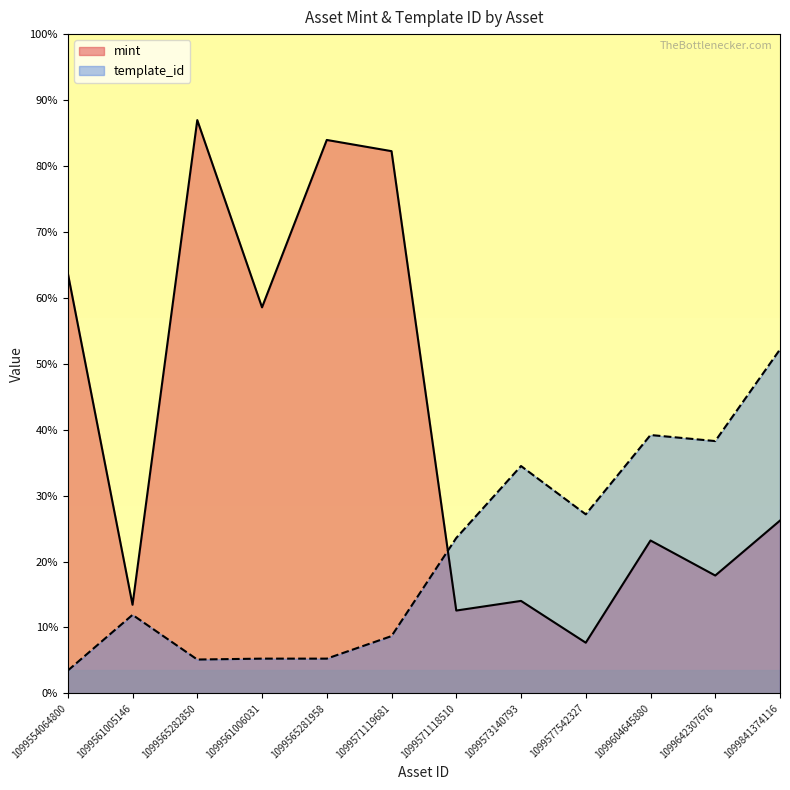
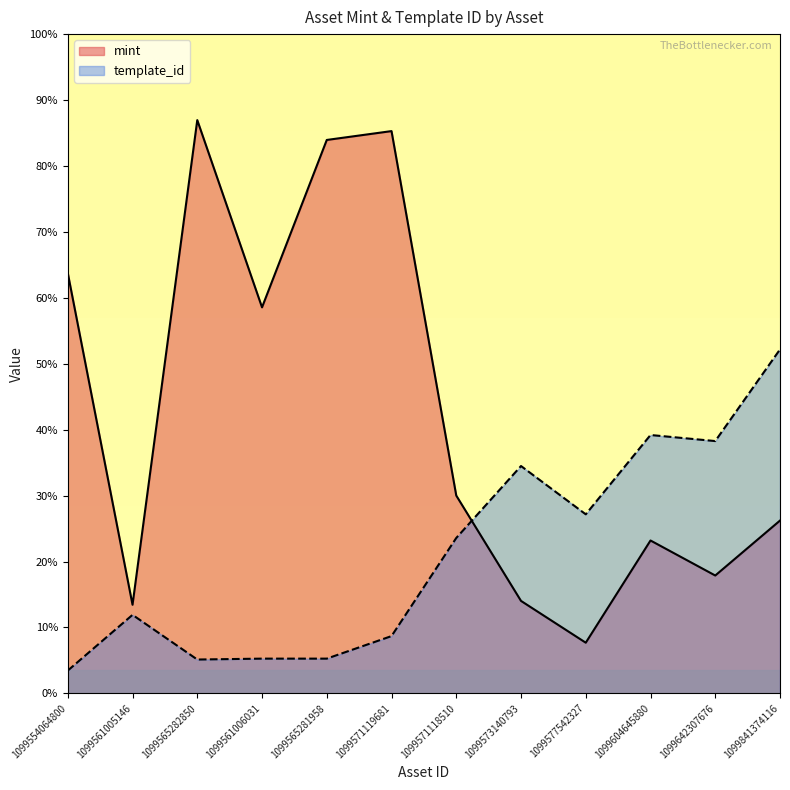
mint, 1099571119681: 82% -> 85%
mint, 1099571118510: 13% -> 30%
